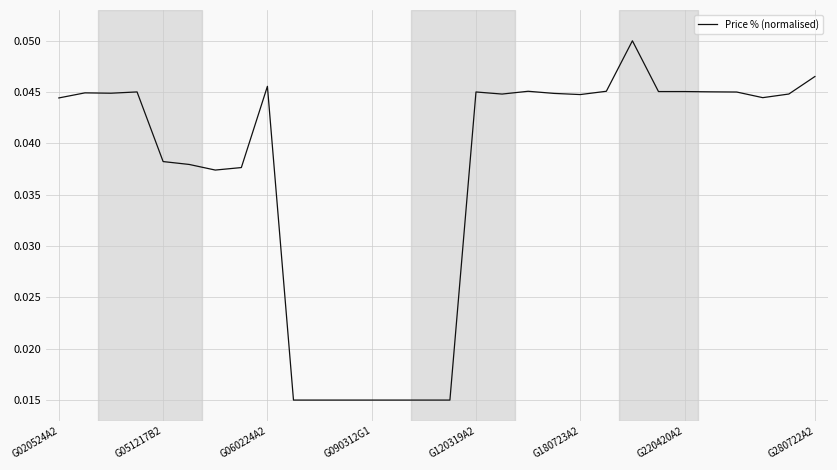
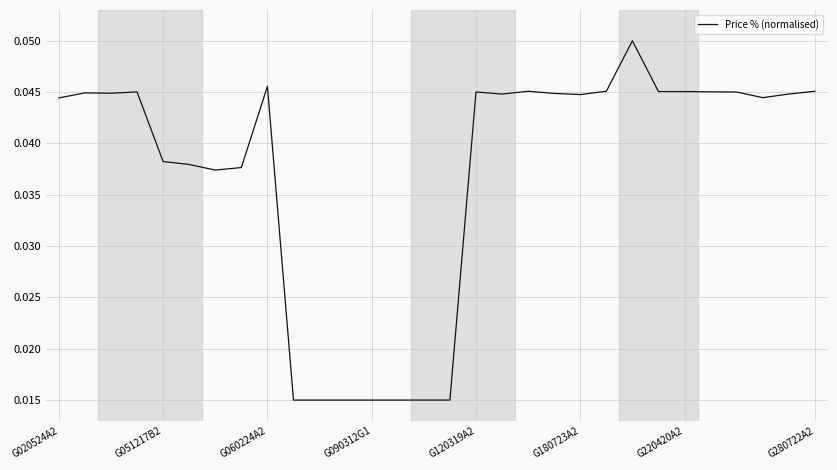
G280722A2: 0.0465 -> 0.0451
